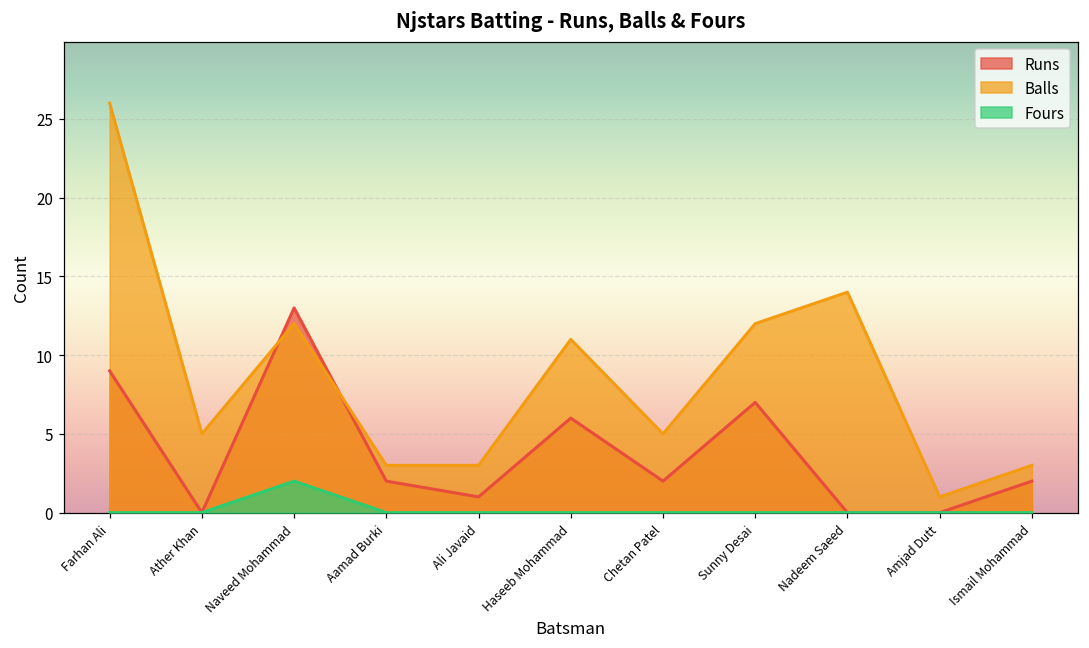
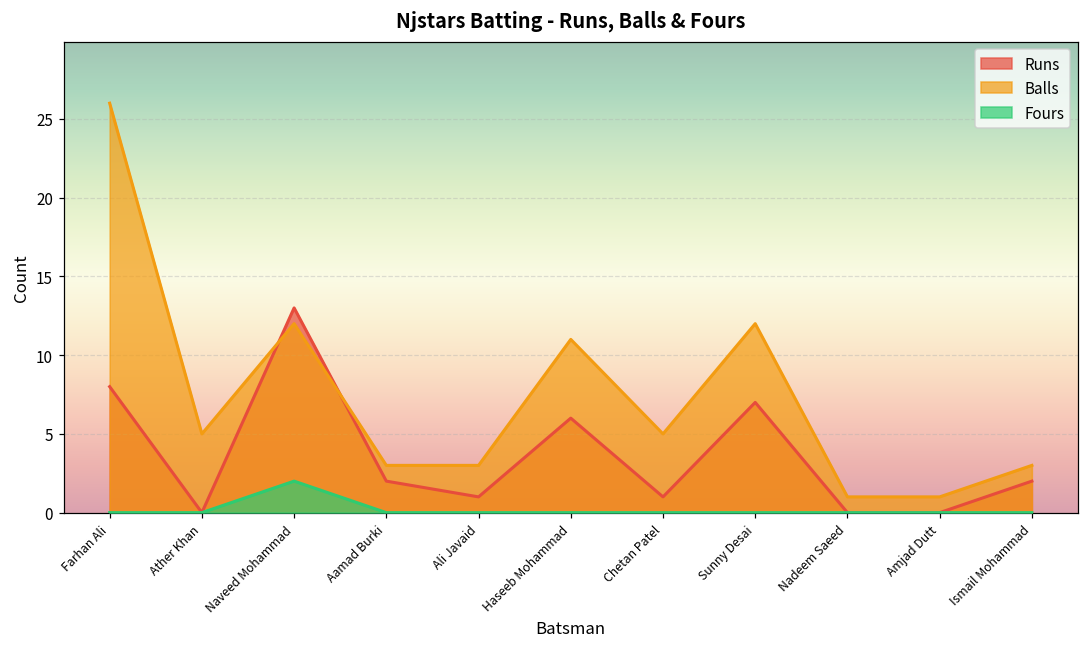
Runs, Farhan Ali: 9 -> 8
Runs, Chetan Patel: 2 -> 1
Balls, Nadeem Saeed: 14 -> 1
